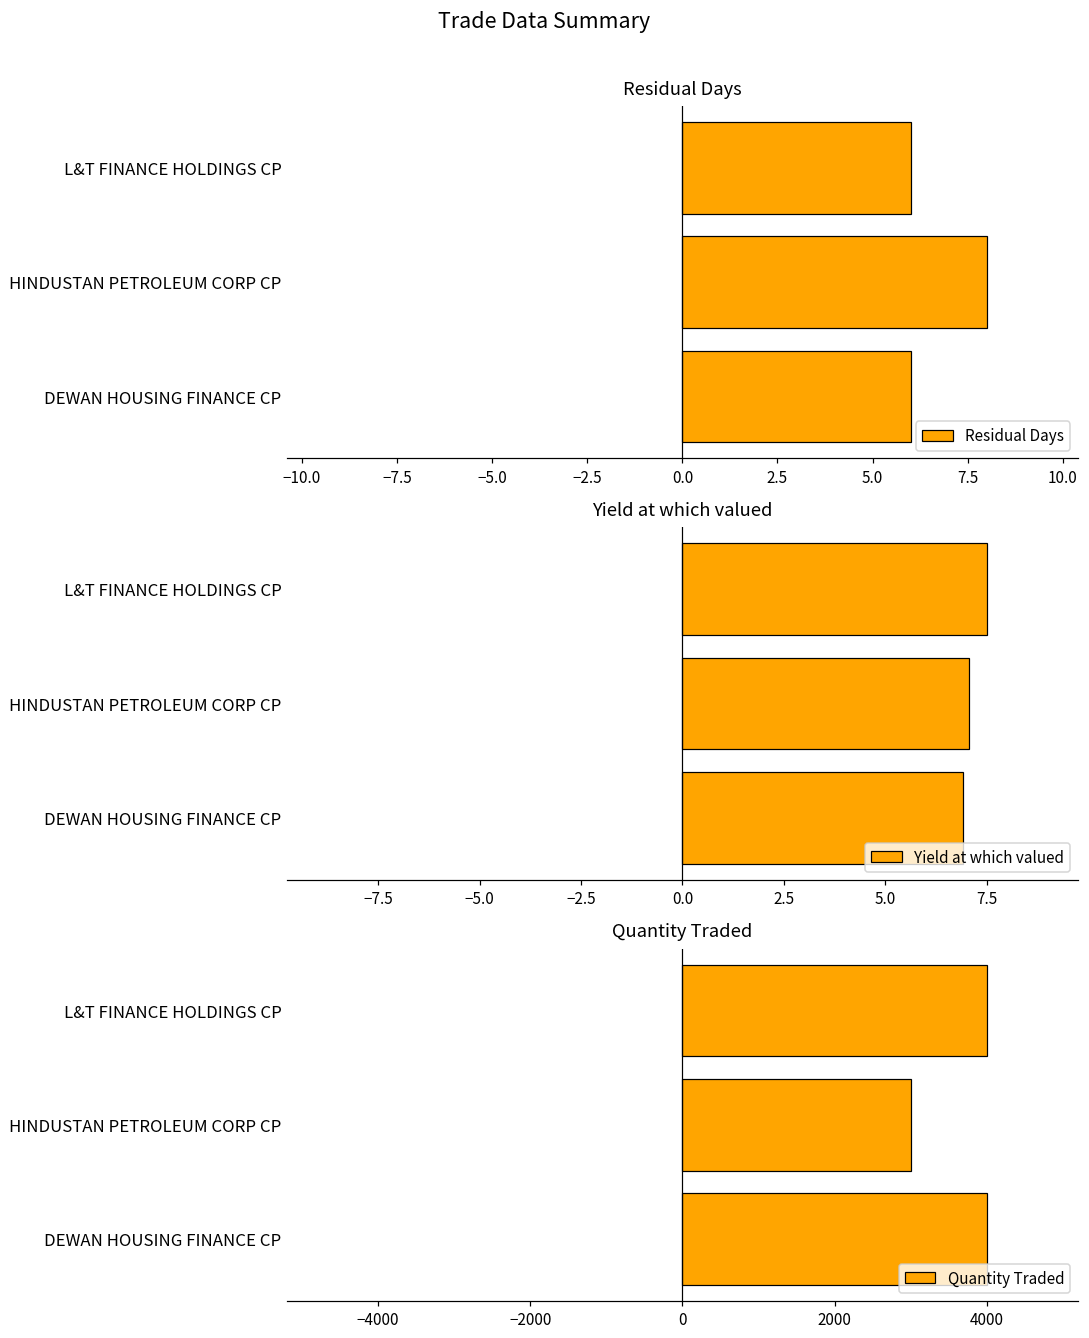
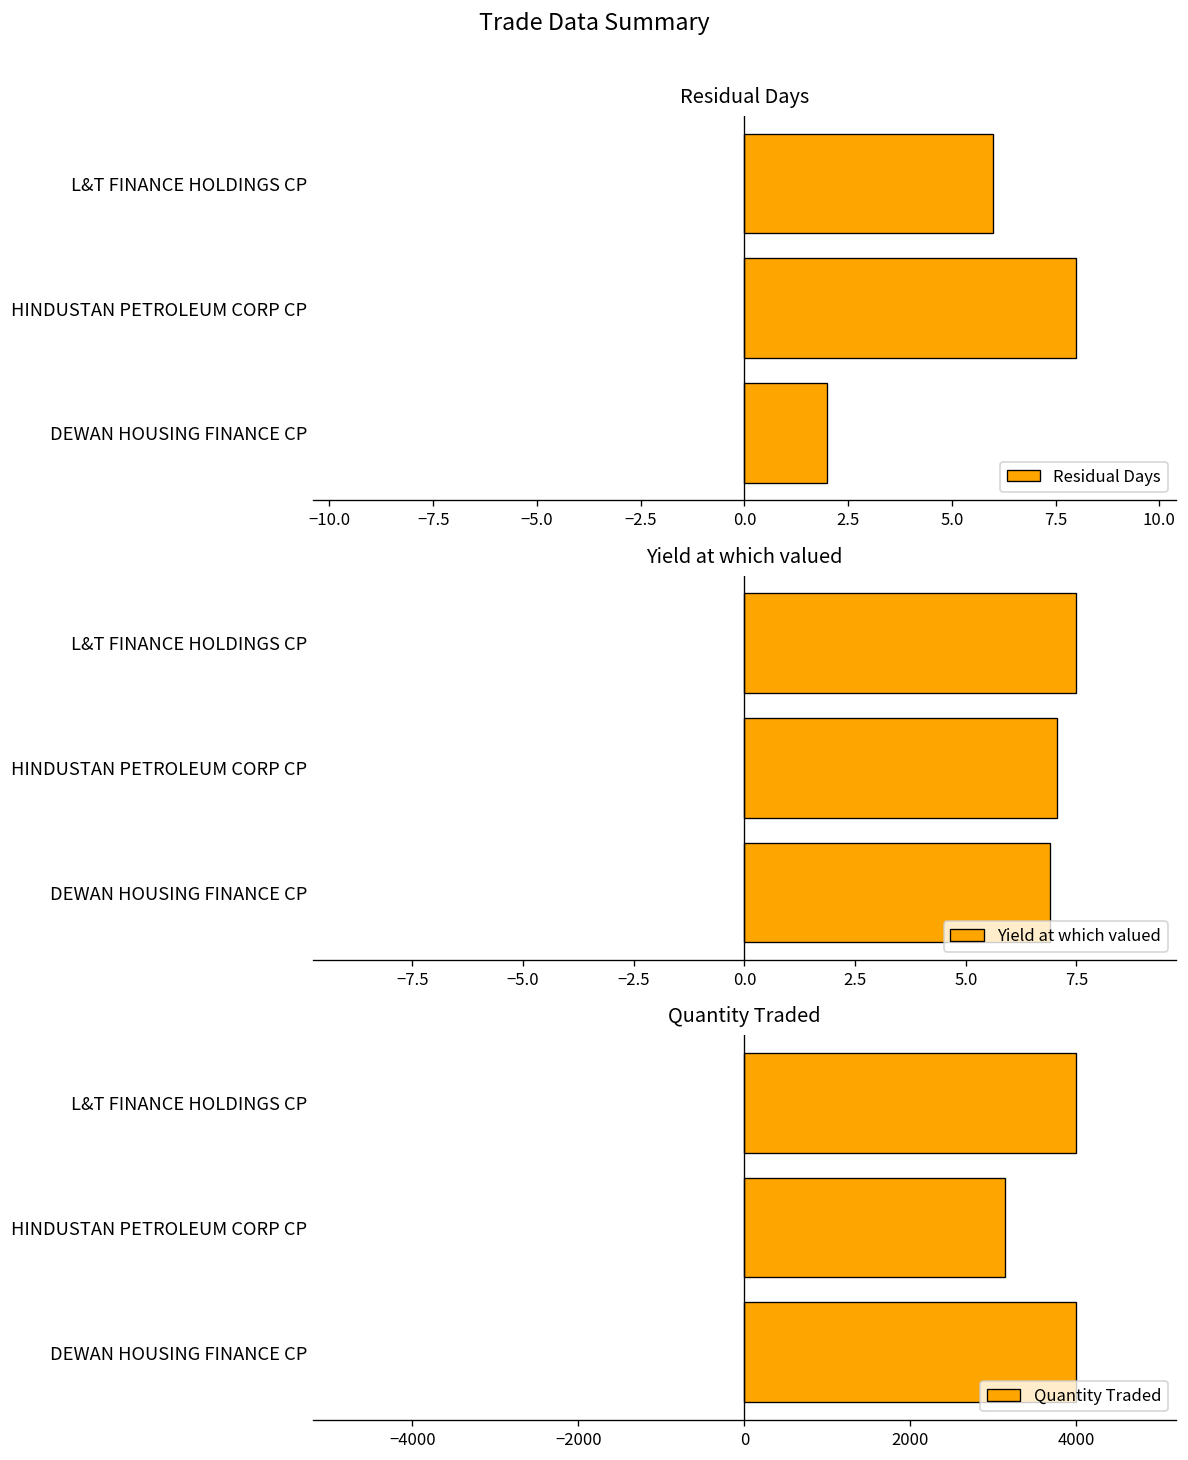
Residual Days, DEWAN HOUSING FINANCE CP: 6 -> 2
Quantity Traded, HINDUSTAN PETROLEUM CORP CP: 3000 -> 3100
